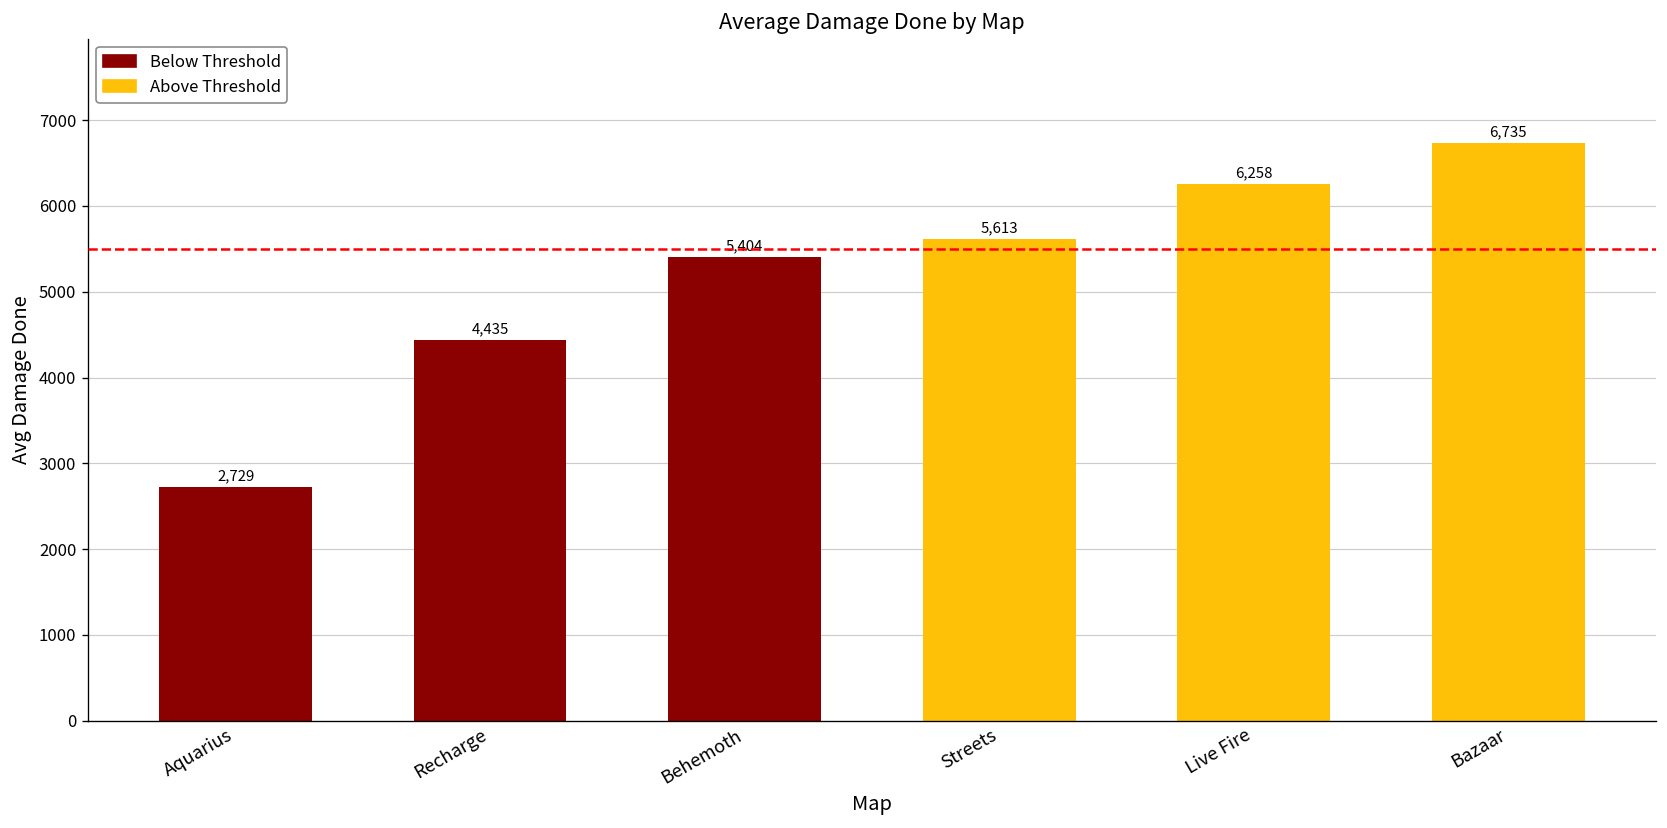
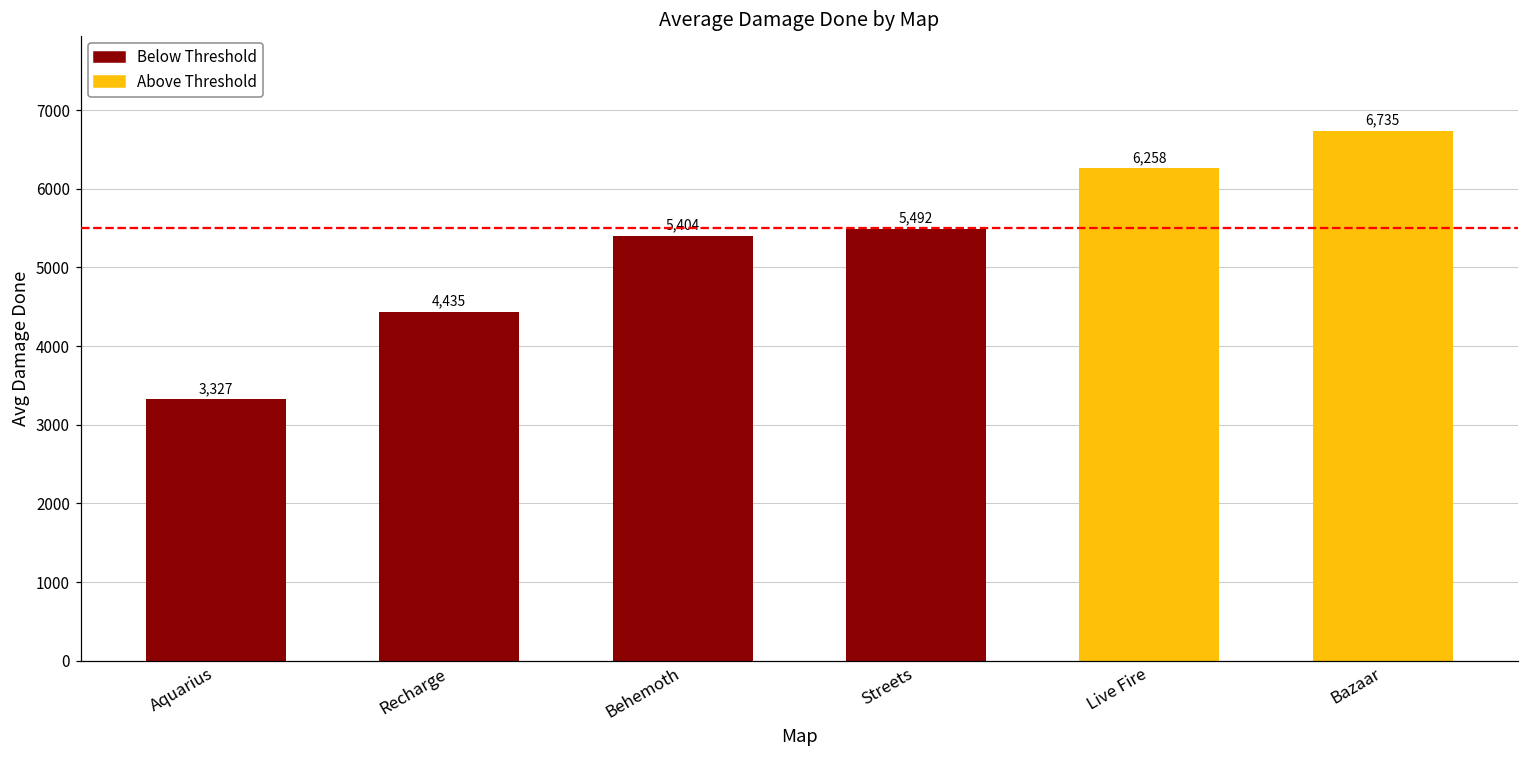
Aquarius: 2,729 -> 3,327
Streets: 5,613 -> 5,492
